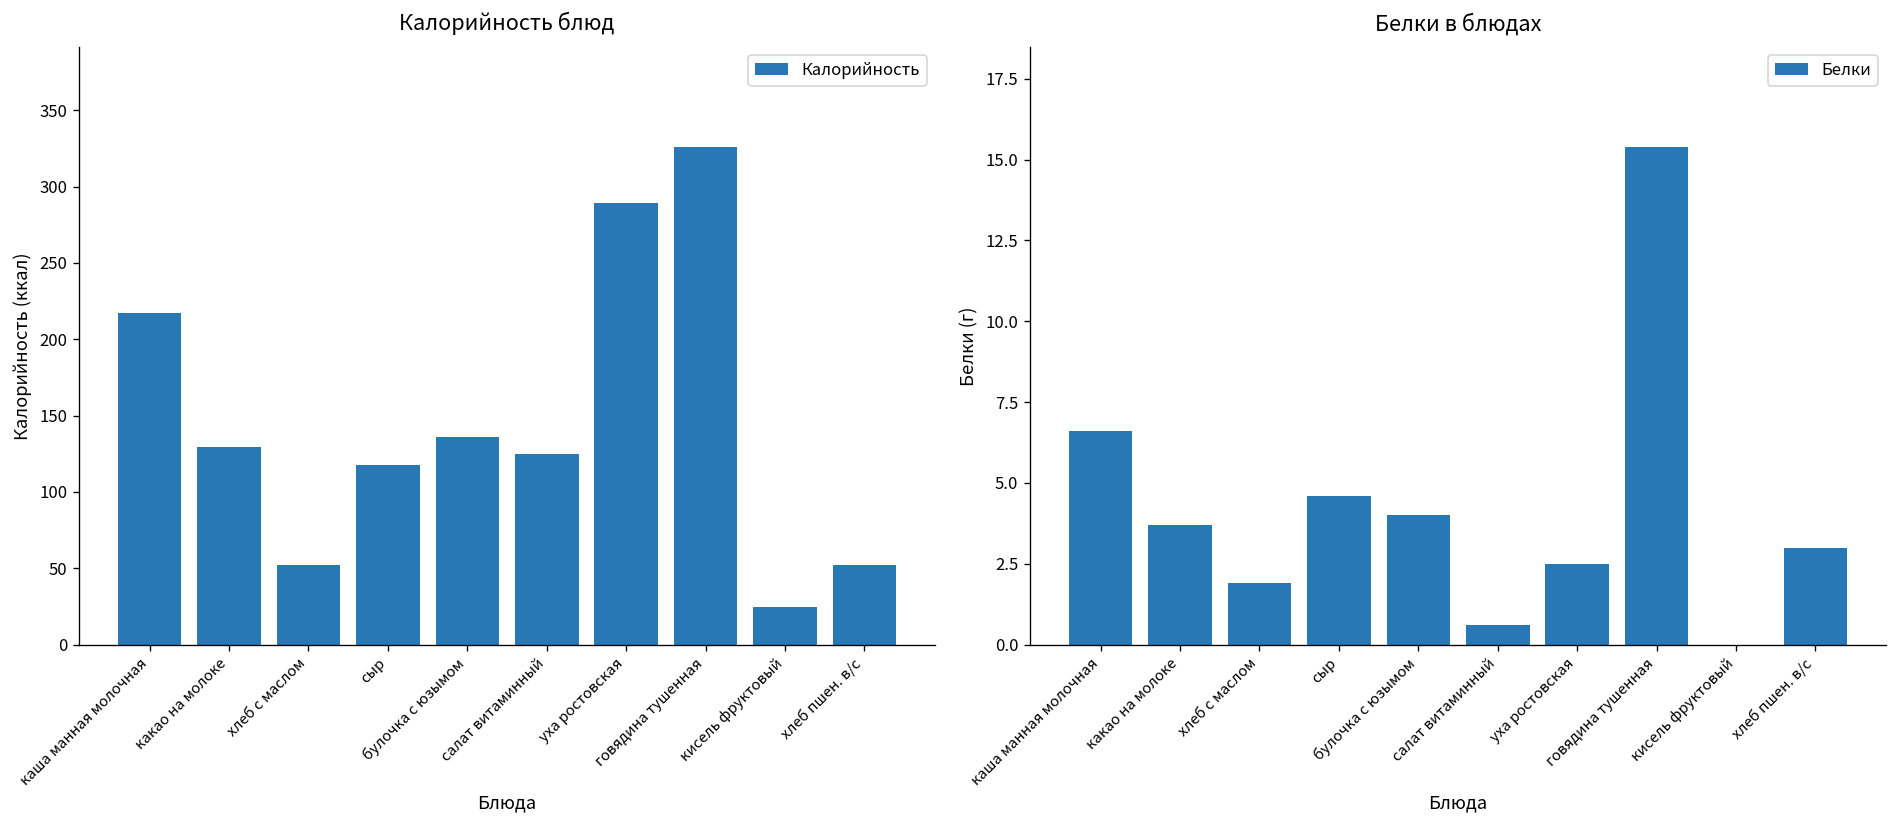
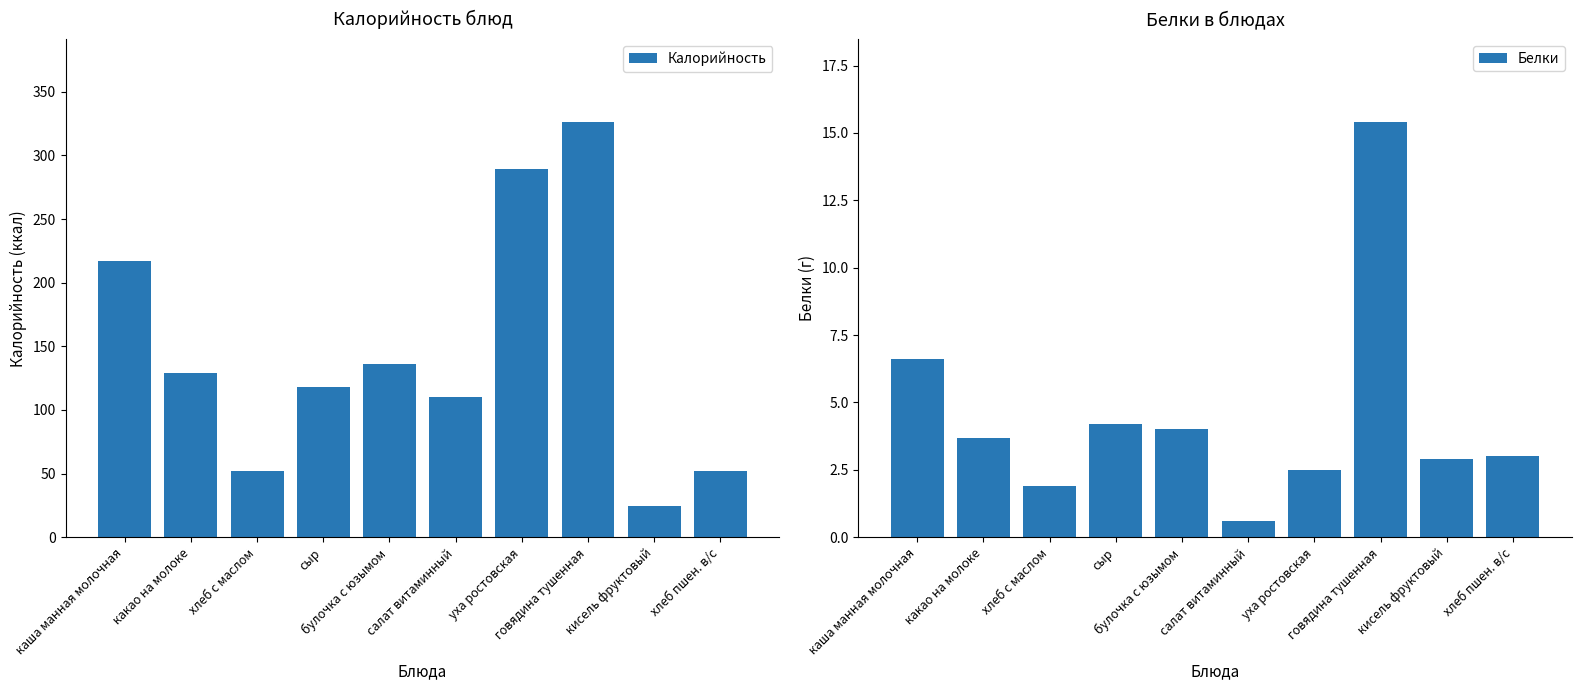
Калорийность блюд, салат витаминный: 125 -> 110
Белки в блюдах, сыр: 4.6 -> 4.2
Белки в блюдах, кисель фруктовый: 0.0 -> 2.9
